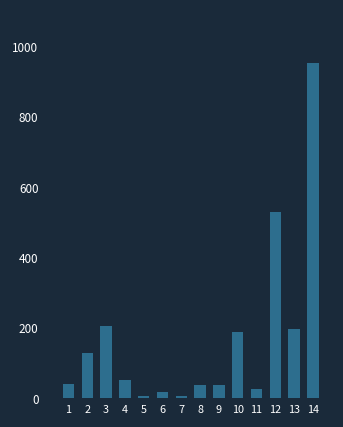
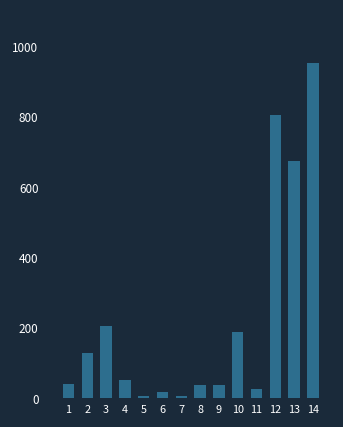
12: 530 -> 810
13: 200 -> 680
